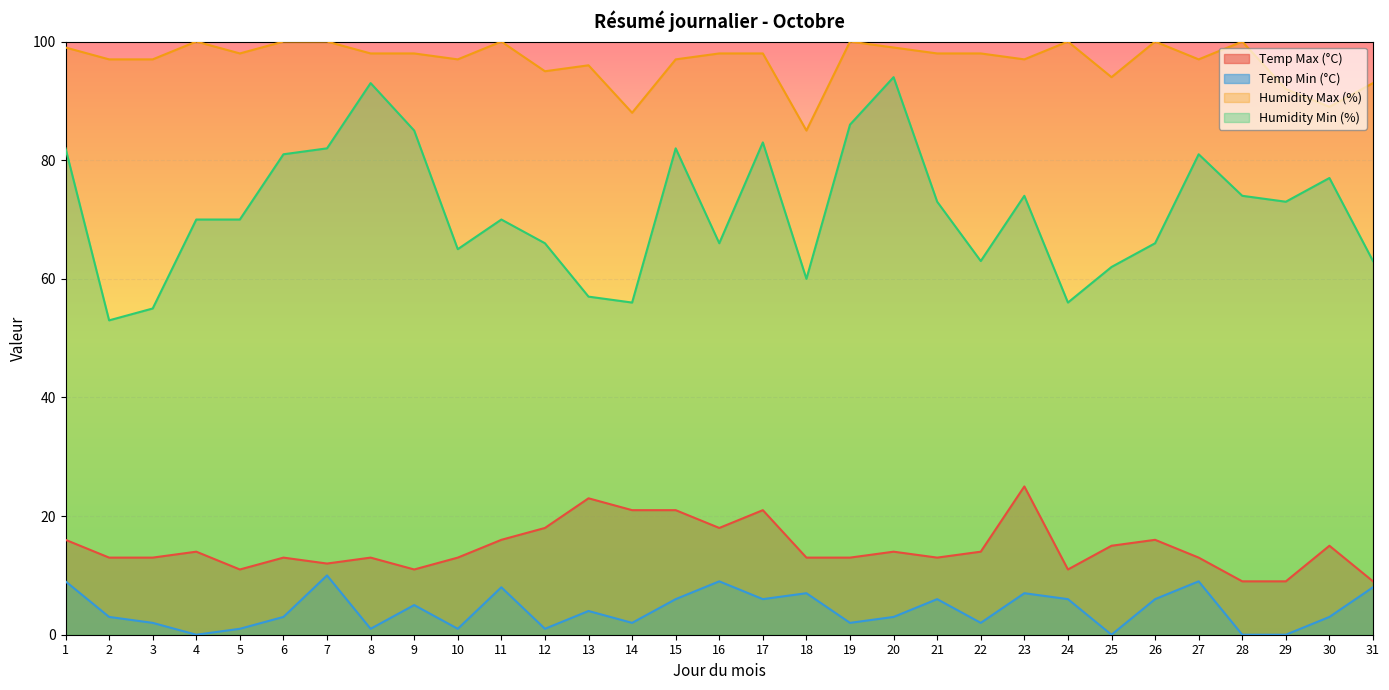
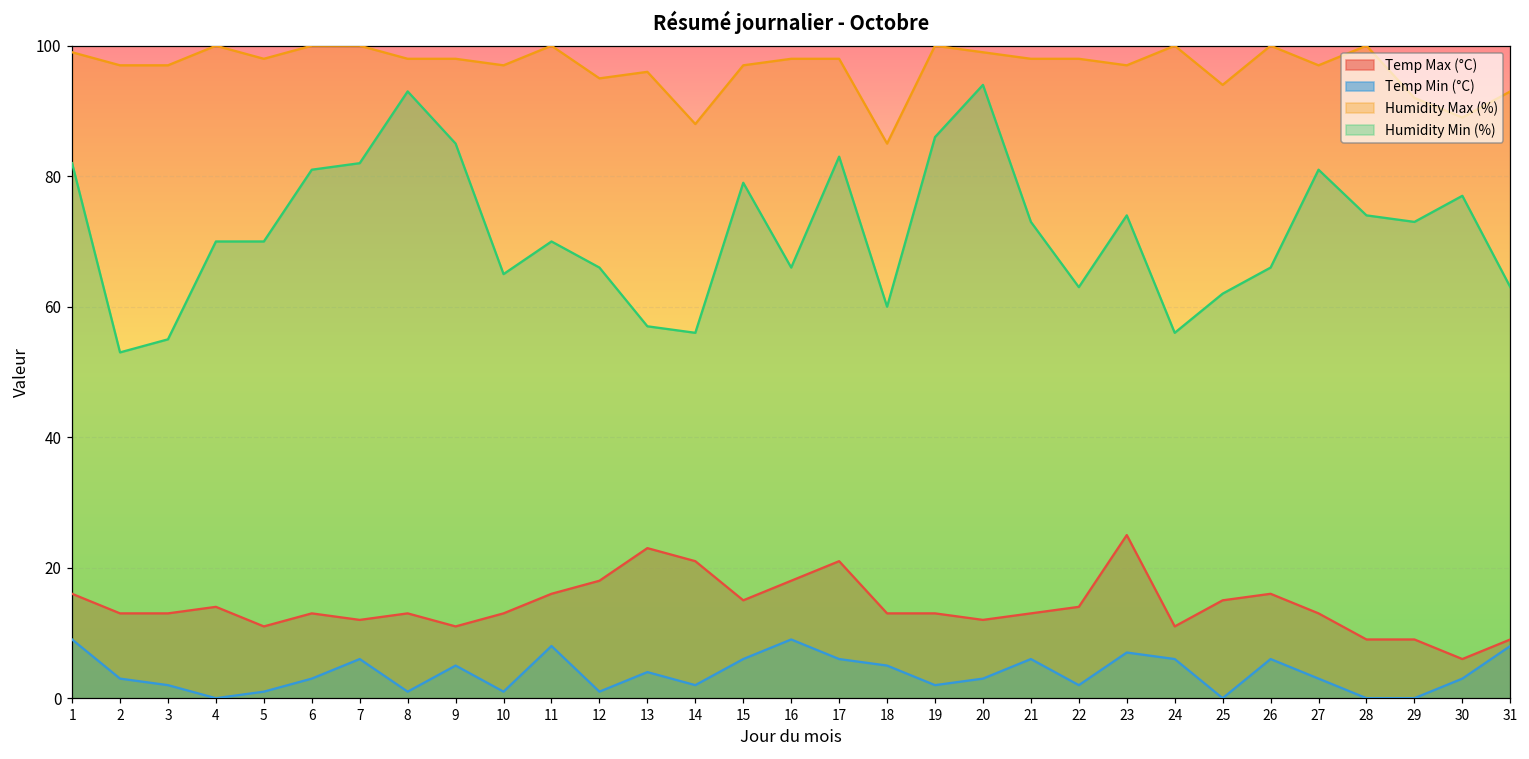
Temp Min (°C), 7: 10 -> 6
Temp Max (°C), 15: 21 -> 15
Humidity Min (%), 15: 82 -> 79
Temp Min (°C), 18: 7 -> 5
Temp Max (°C), 20: 14 -> 12
Temp Min (°C), 27: 9 -> 3
Temp Max (°C), 30: 15 -> 6
